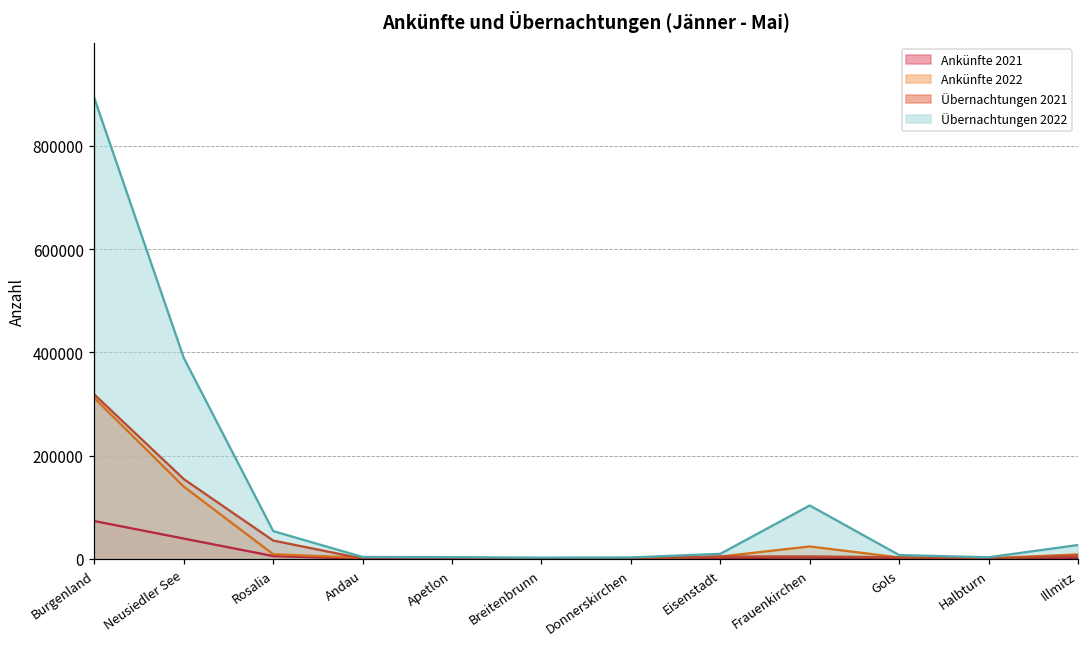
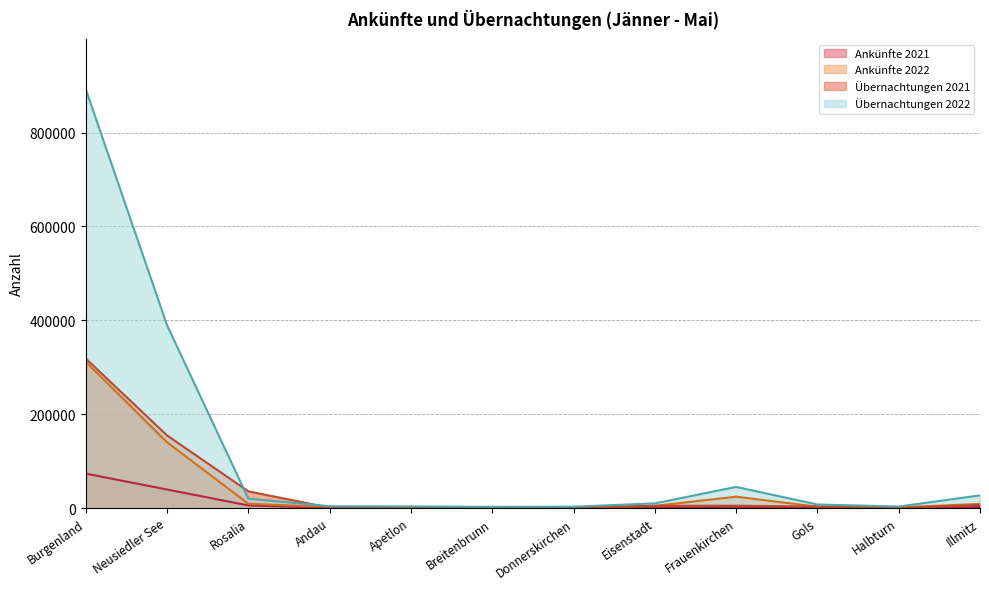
Übernachtungen 2022, Rosalia: 50000 -> 20000
Übernachtungen 2022, Frauenkirchen: 100000 -> 40000
